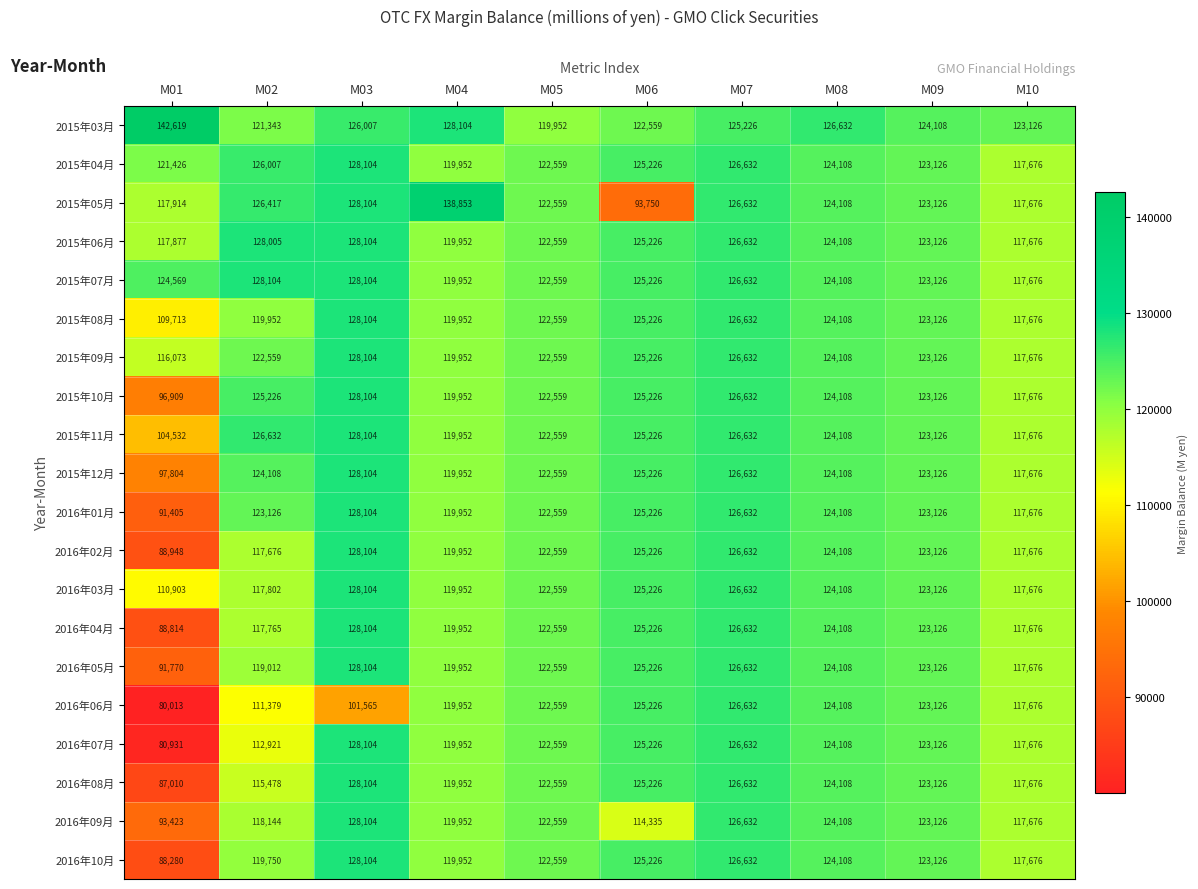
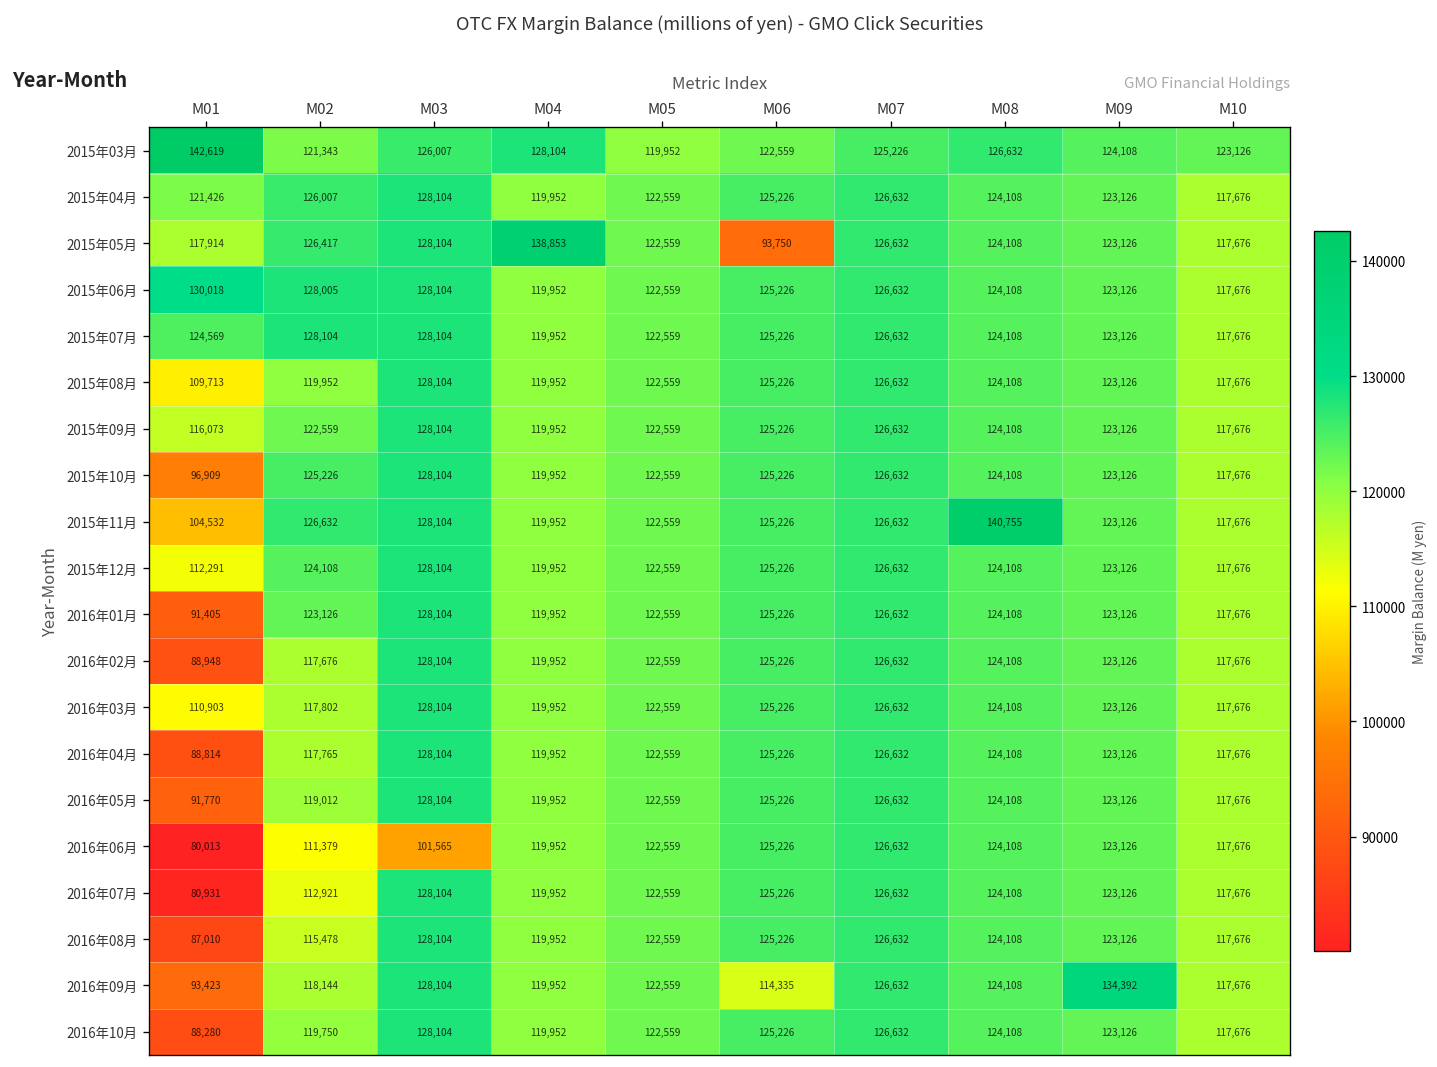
2015年06月, M01: 117,877 -> 130,018
2015年11月, M08: 124,108 -> 140,755
2015年12月, M01: 97,804 -> 112,291
2016年09月, M09: 123,126 -> 134,392
